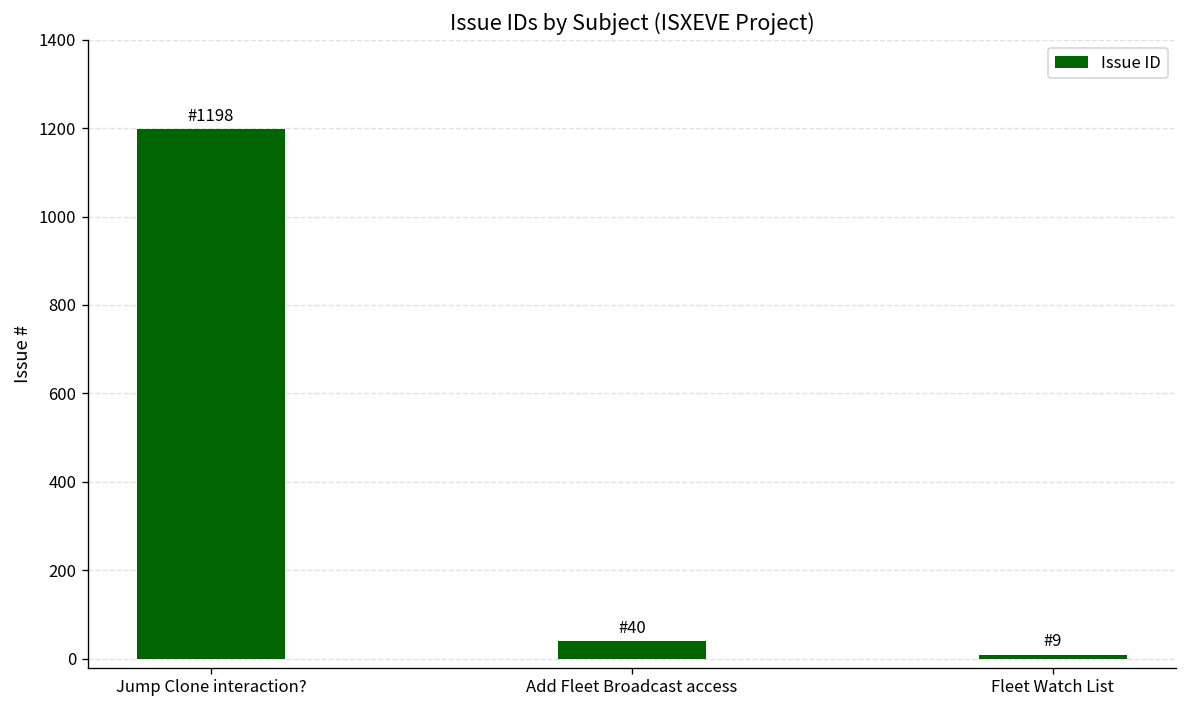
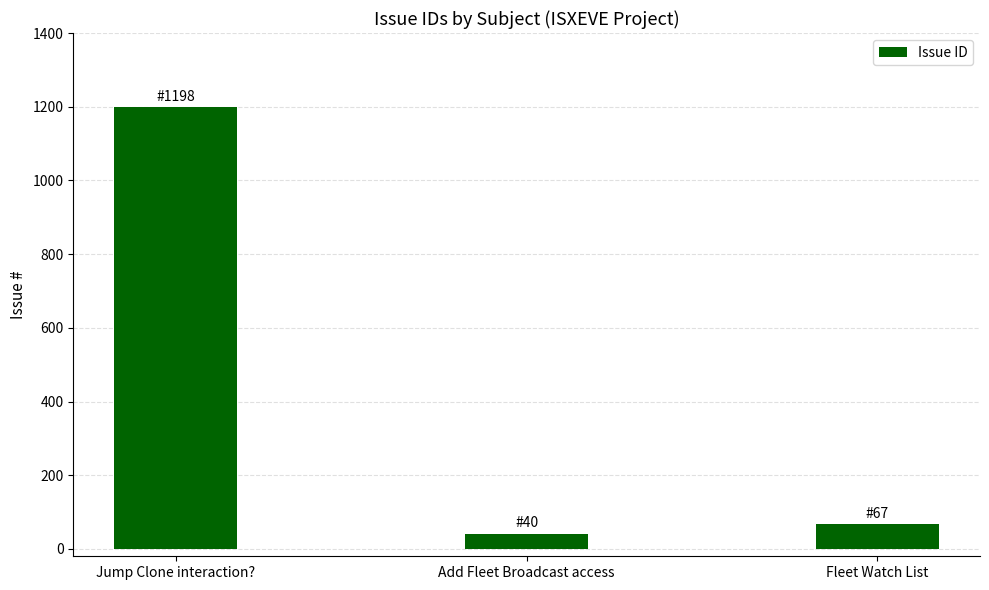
Fleet Watch List: 9 -> 67
